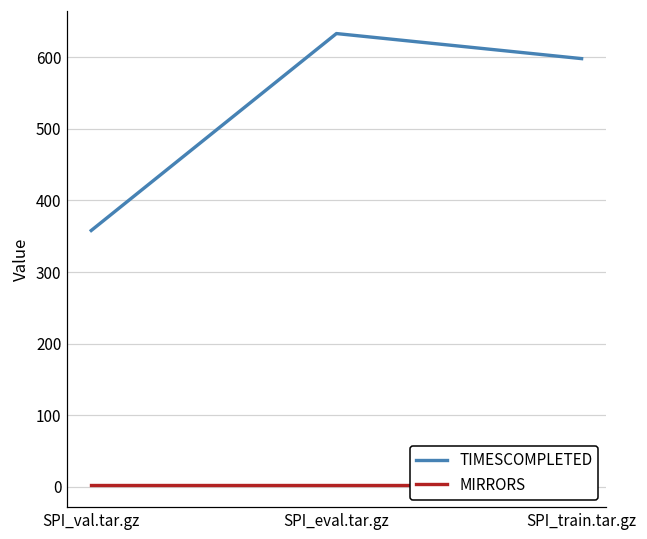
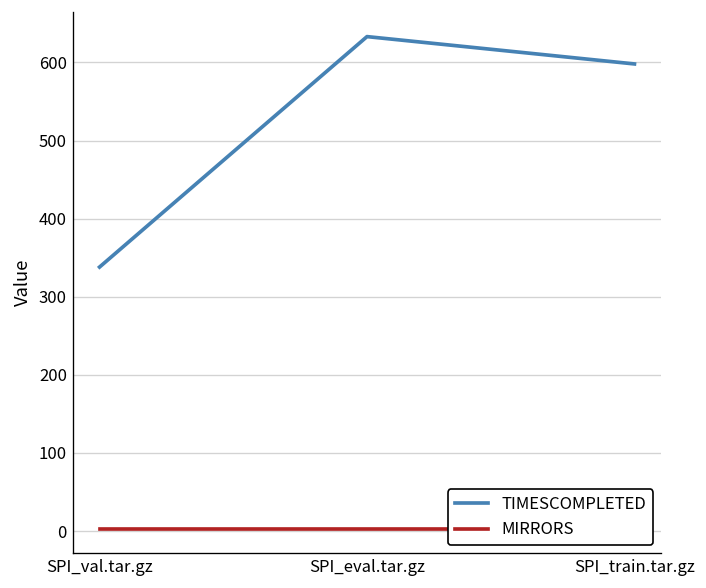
TIMESCOMPLETED, SPI_val.tar.gz: 360 -> 340
